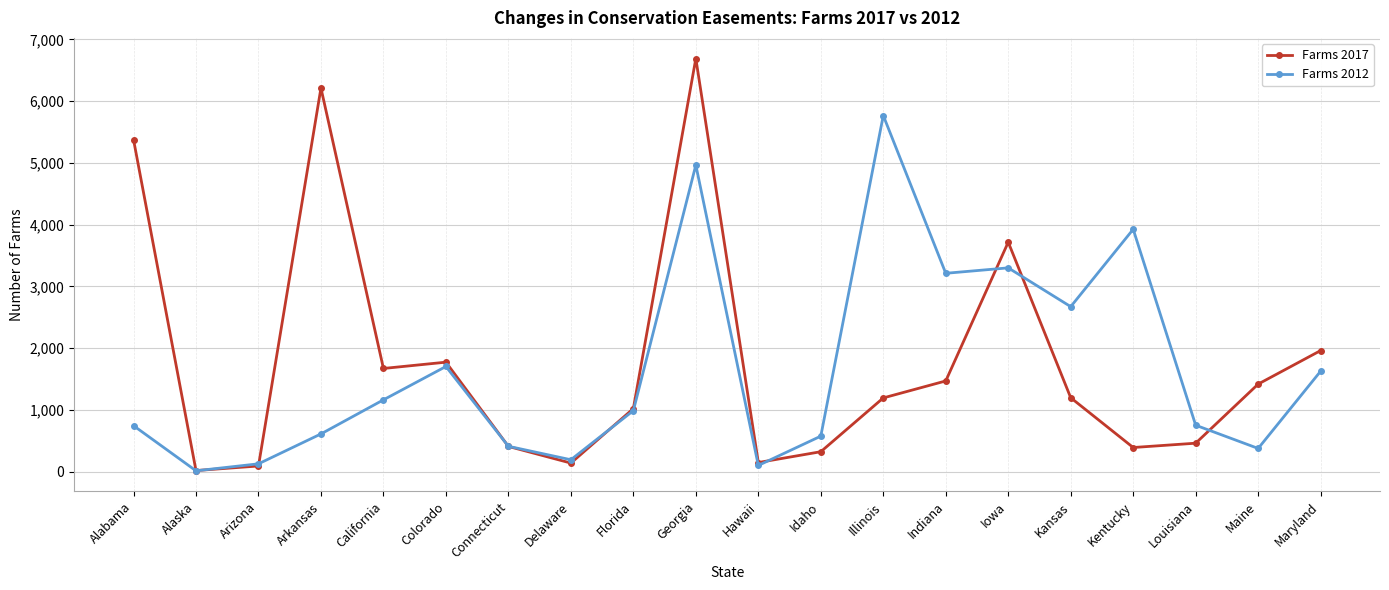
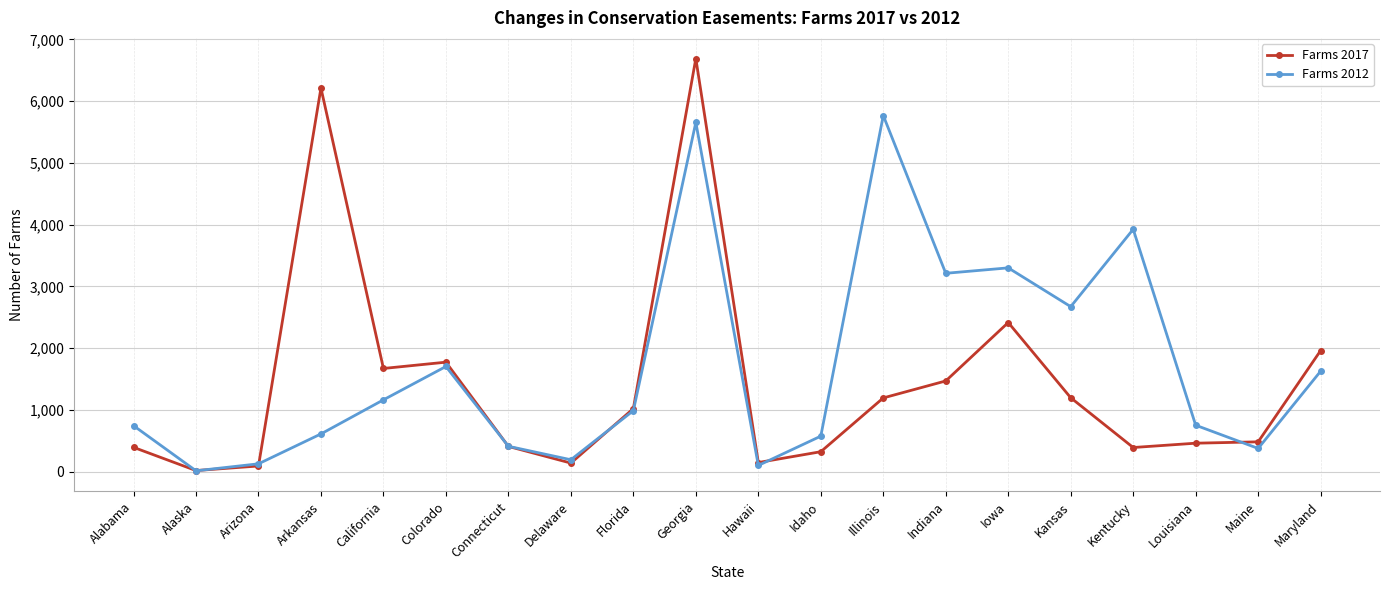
Farms 2017, Alabama: 5,400 -> 400
Farms 2012, Georgia: 5,000 -> 5,700
Farms 2017, Iowa: 3,700 -> 2,400
Farms 2017, Maine: 1,400 -> 500
